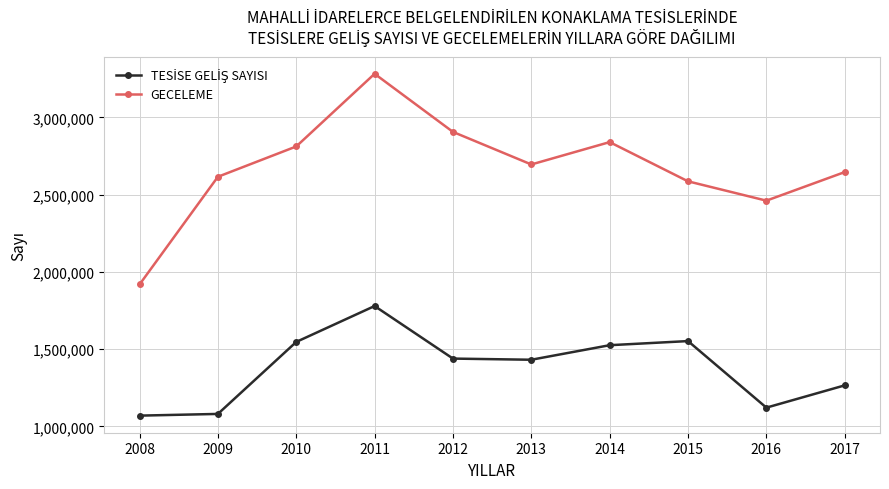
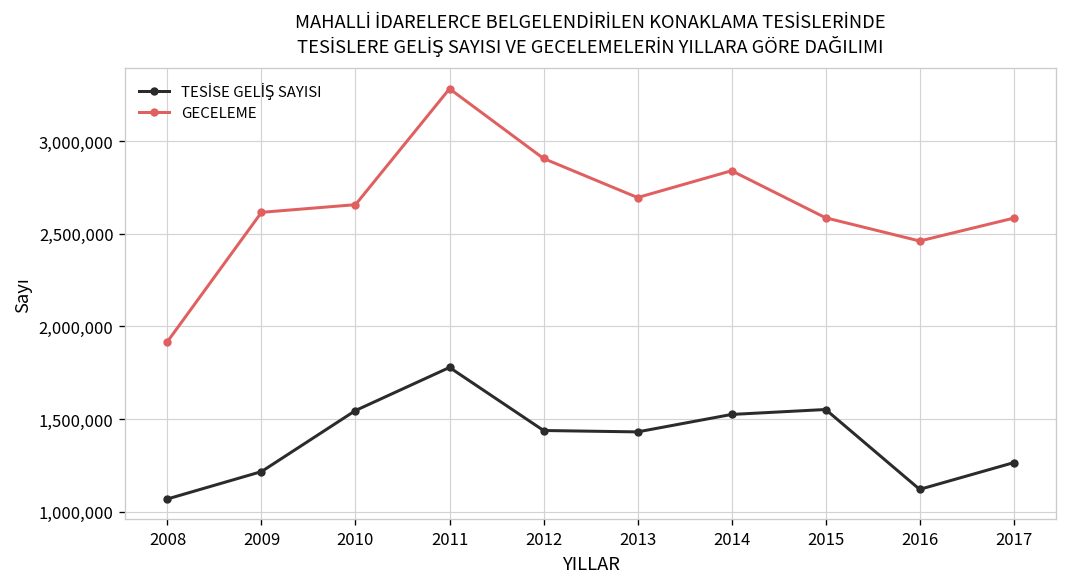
TESİSE GELİŞ SAYISI, 2009: 1,080,000 -> 1,220,000
GECELEME, 2010: 2,810,000 -> 2,660,000
GECELEME, 2017: 2,650,000 -> 2,580,000
